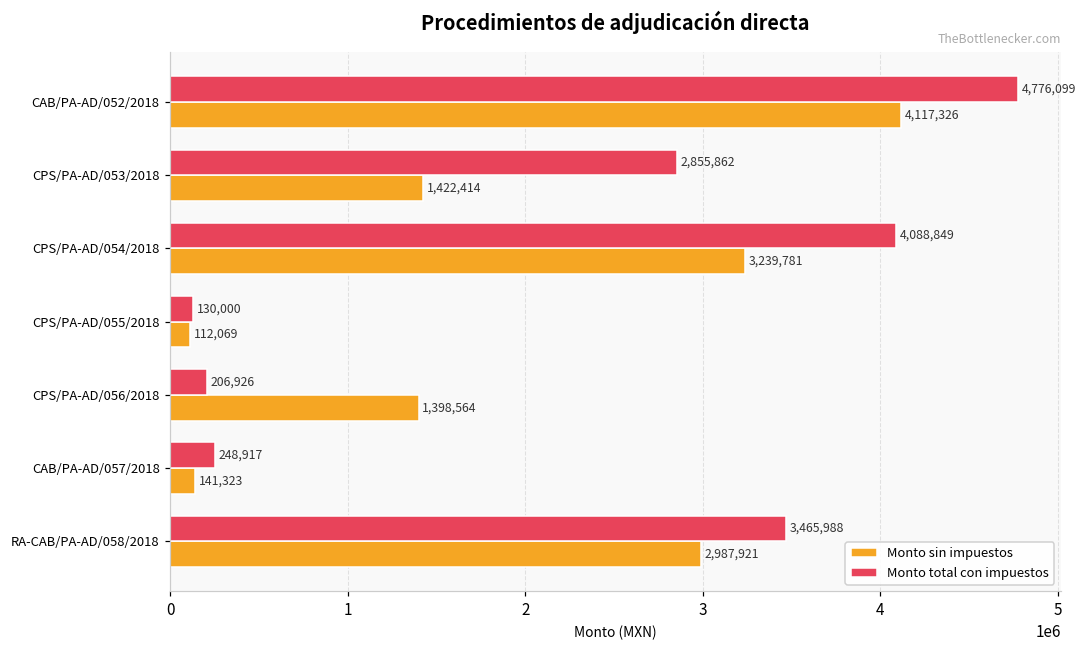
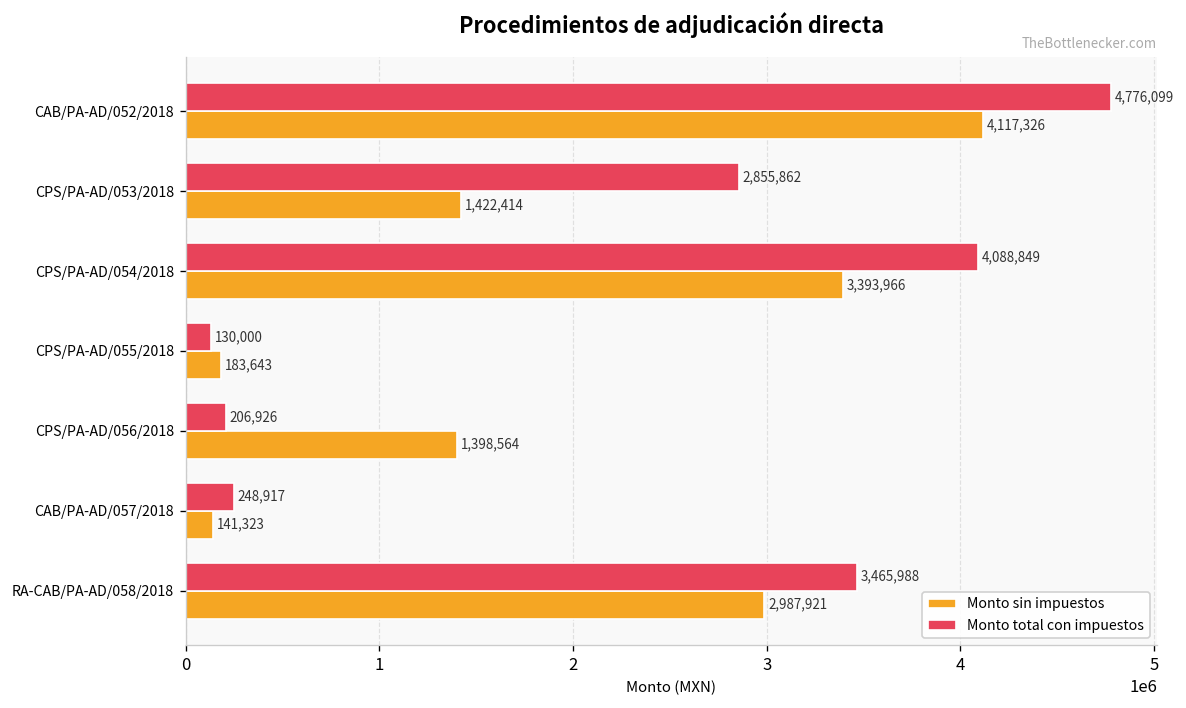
Monto sin impuestos, CPS/PA-AD/054/2018: 3,239,781 -> 3,393,966
Monto sin impuestos, CPS/PA-AD/055/2018: 112,069 -> 183,643
